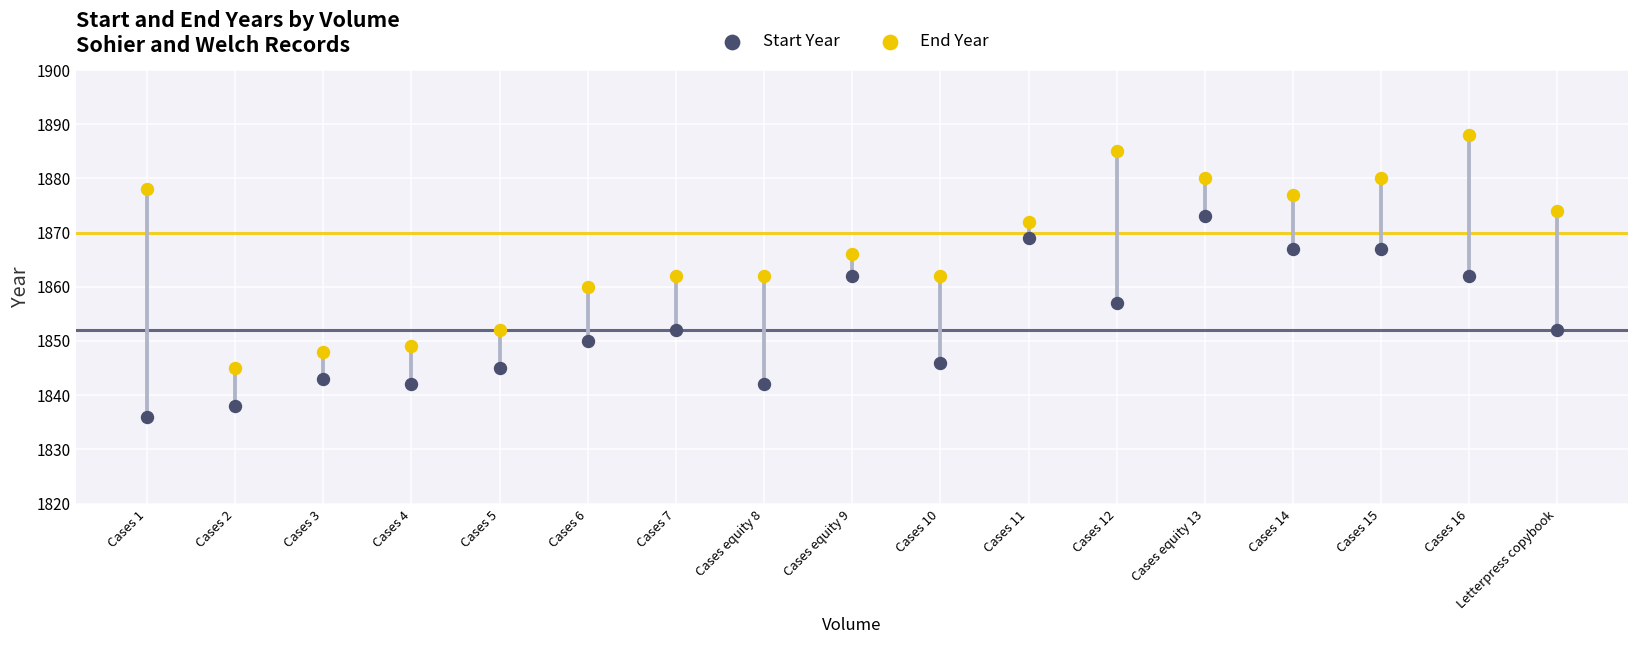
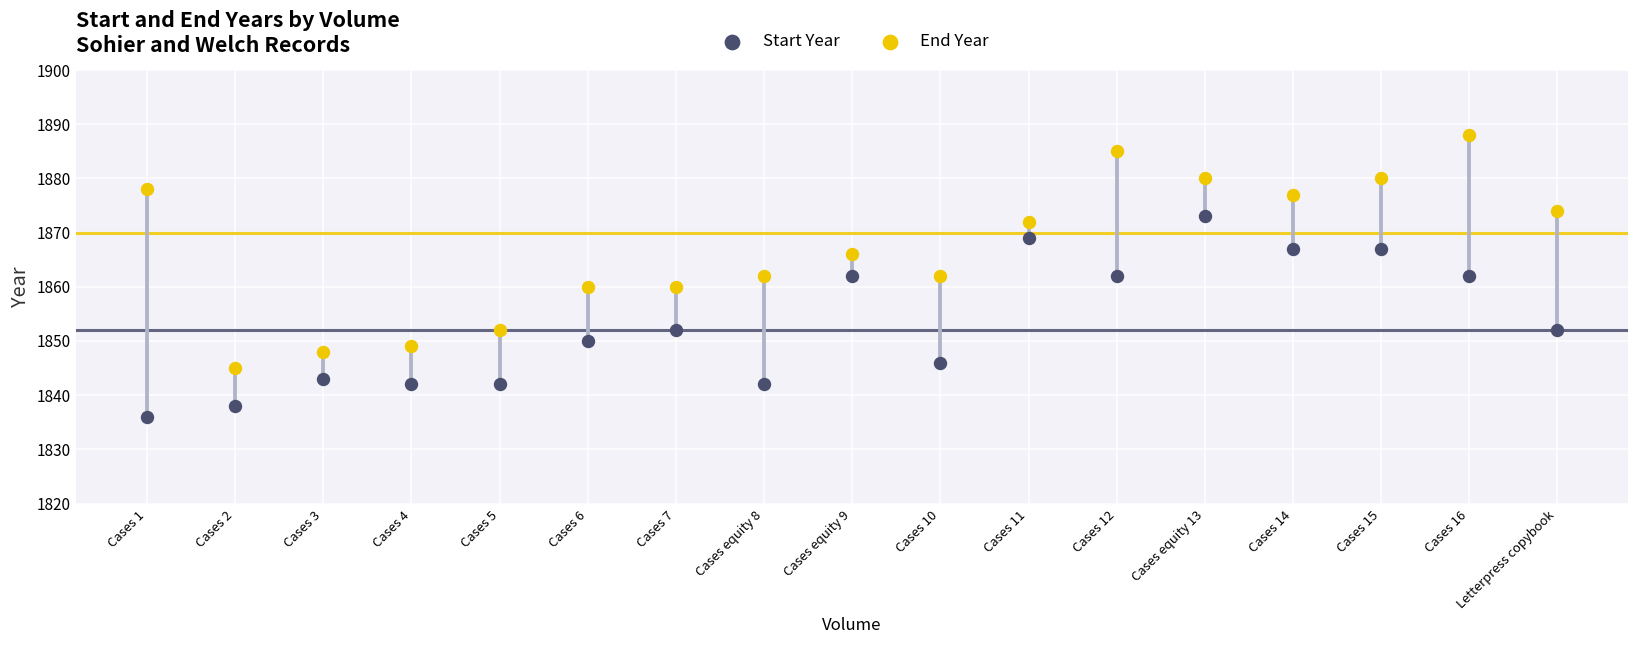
Start Year, Cases 5: 1845 -> 1842
End Year, Cases 7: 1862 -> 1860
Start Year, Cases 12: 1857 -> 1862
